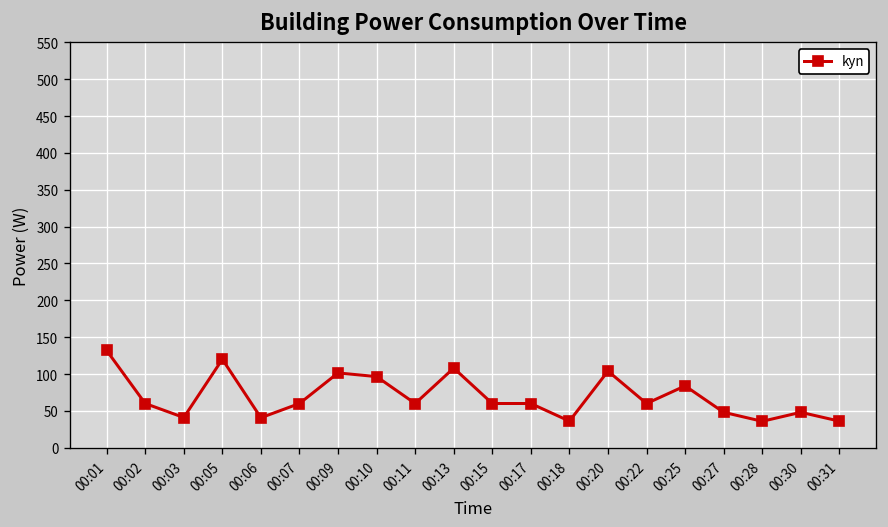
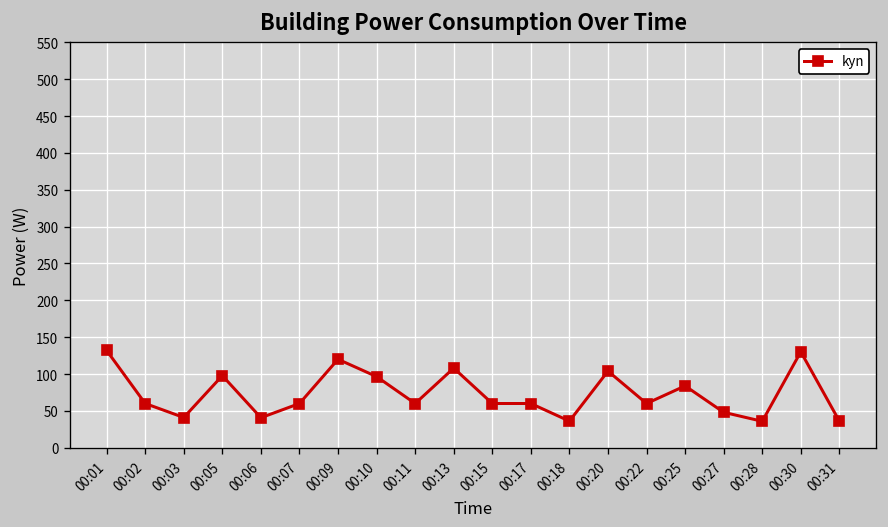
00:05: 120 -> 100
00:09: 100 -> 120
00:30: 50 -> 130
